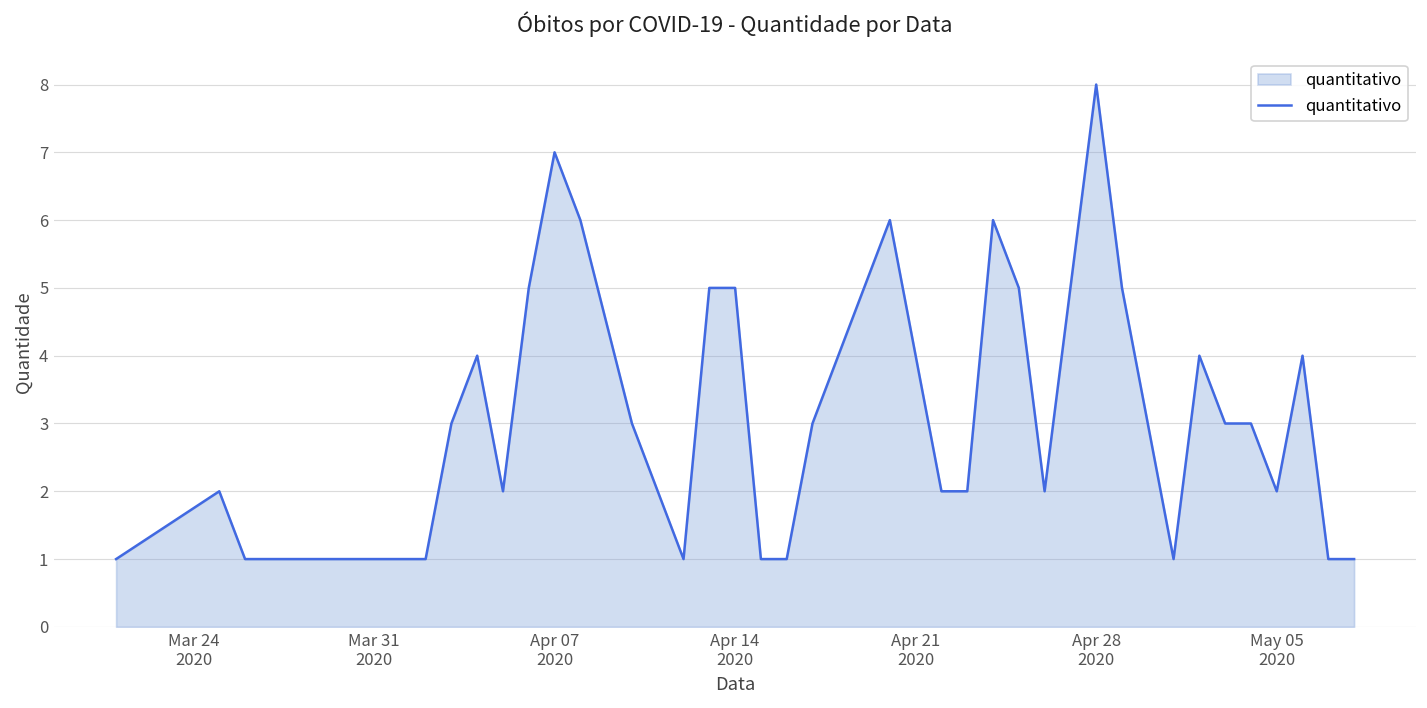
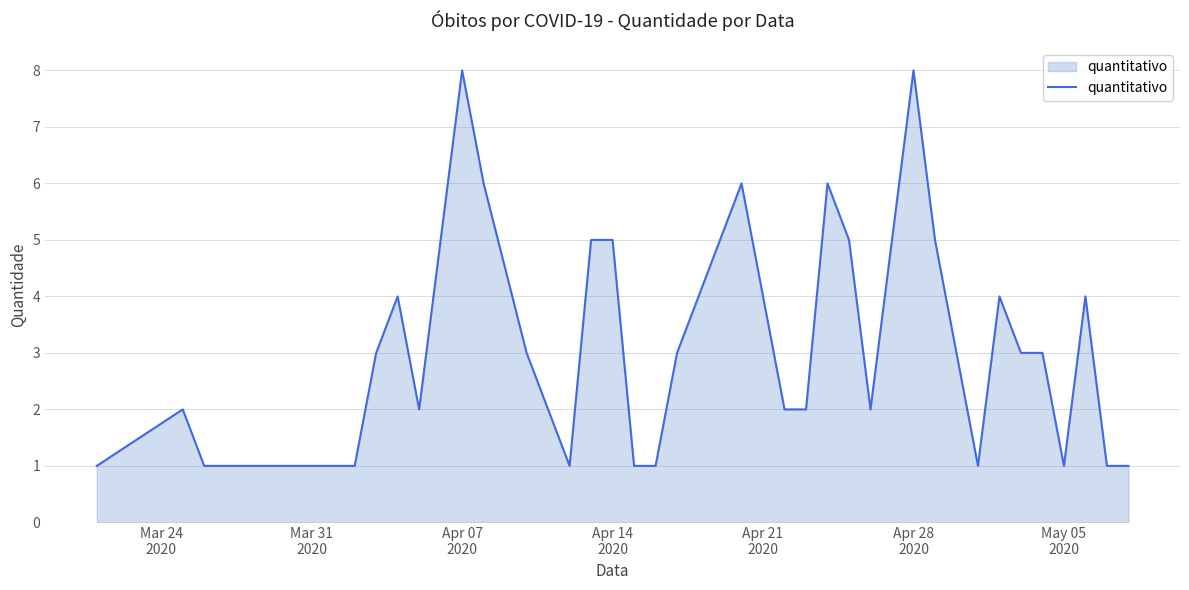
Apr 07 2020: 7 -> 8
May 05 2020: 2 -> 1
